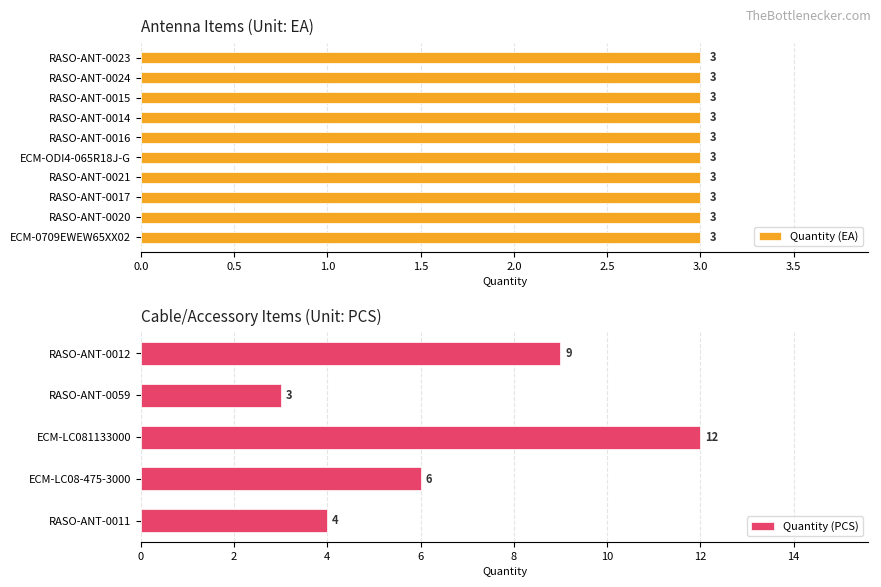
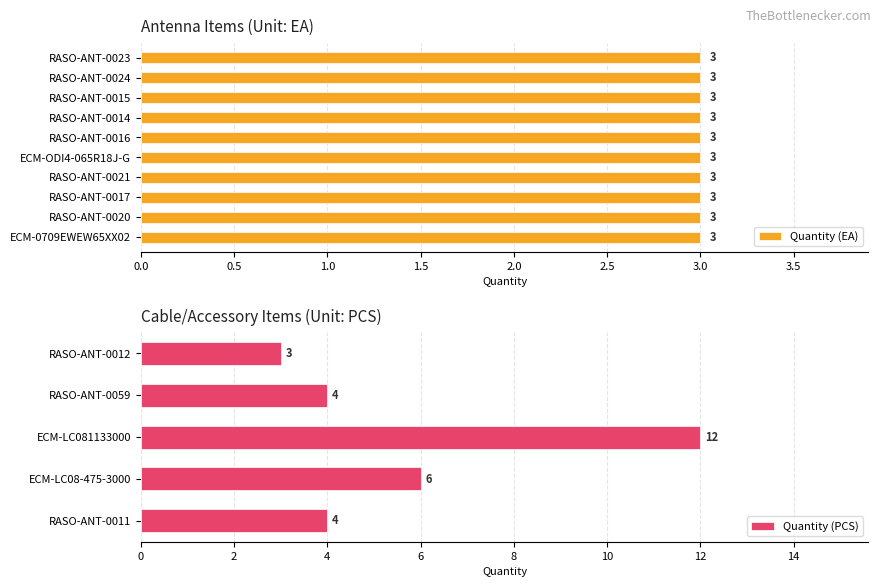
Cable/Accessory Items (Unit: PCS), RASO-ANT-0012: 9 -> 3
Cable/Accessory Items (Unit: PCS), RASO-ANT-0059: 3 -> 4
